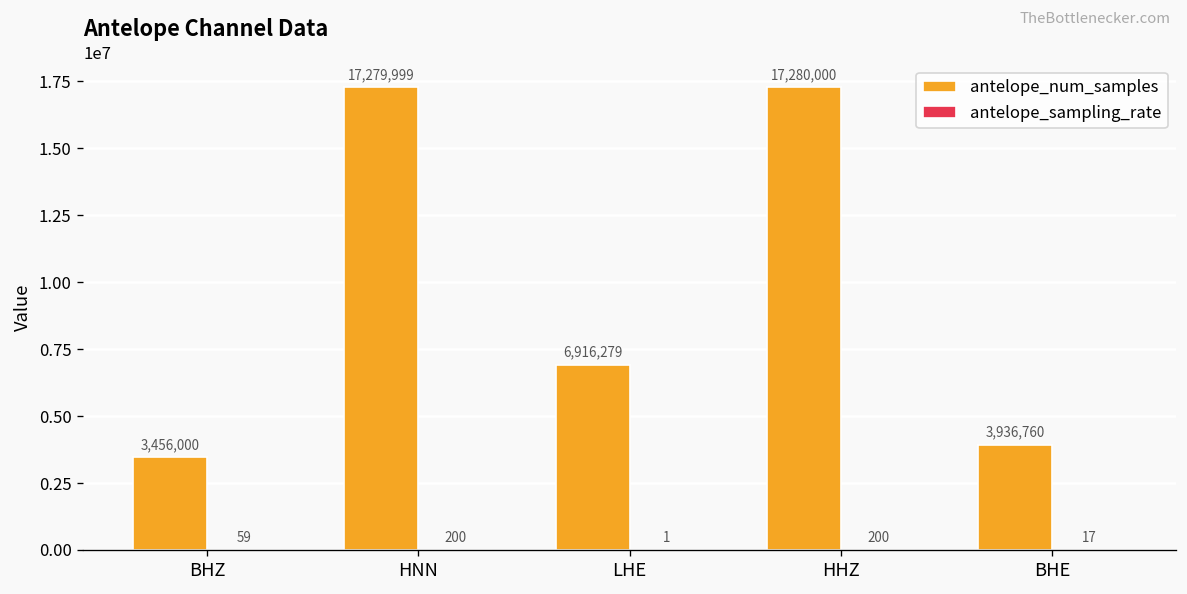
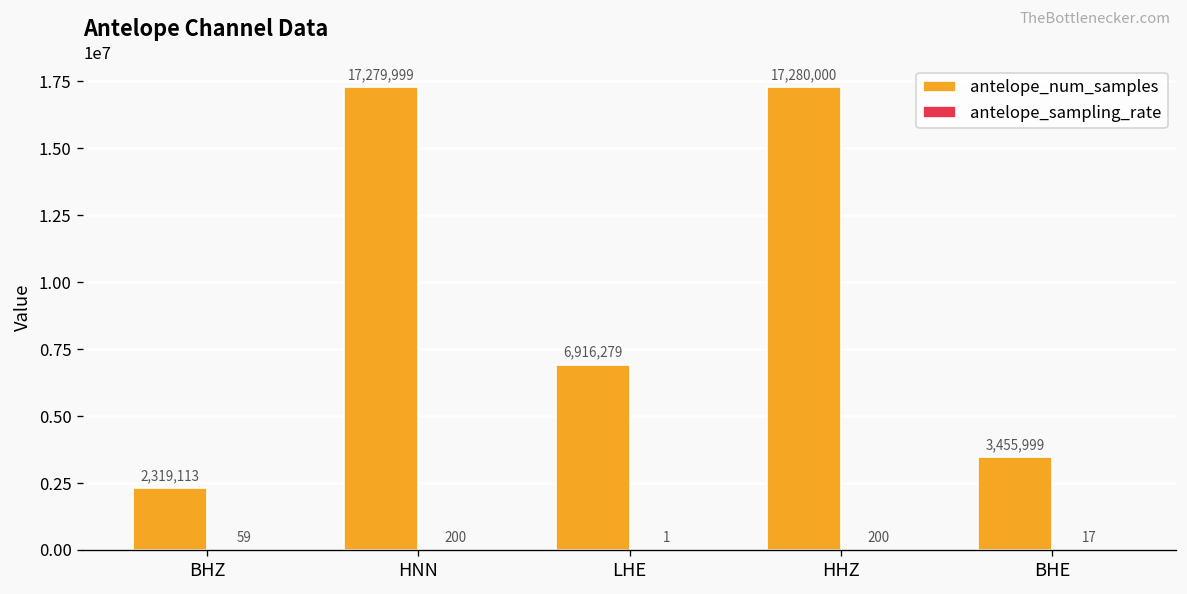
antelope_num_samples, BHZ: 3,456,000 -> 2,319,113
antelope_num_samples, BHE: 3,936,760 -> 3,455,999
